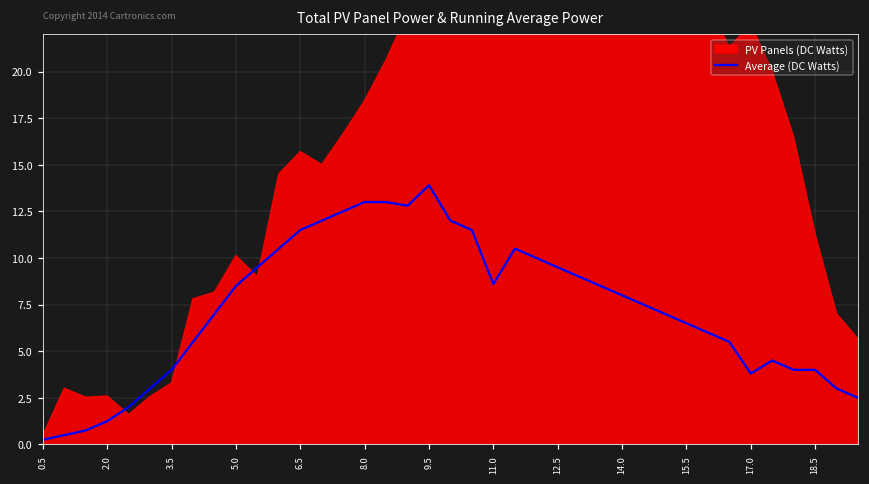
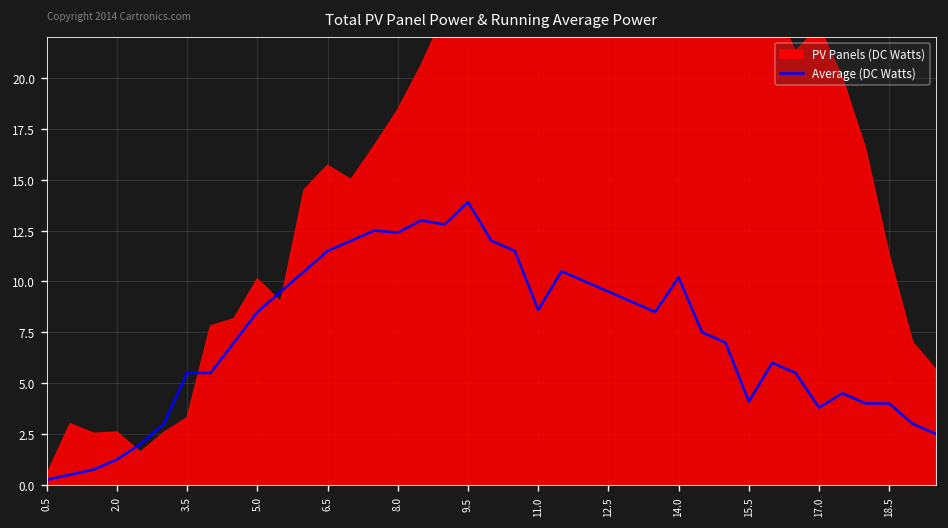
Average (DC Watts), 3.5: 4.0 -> 5.5
Average (DC Watts), 8.0: 13.0 -> 12.4
Average (DC Watts), 14.0: 8.0 -> 10.2
Average (DC Watts), 15.5: 6.5 -> 4.1
